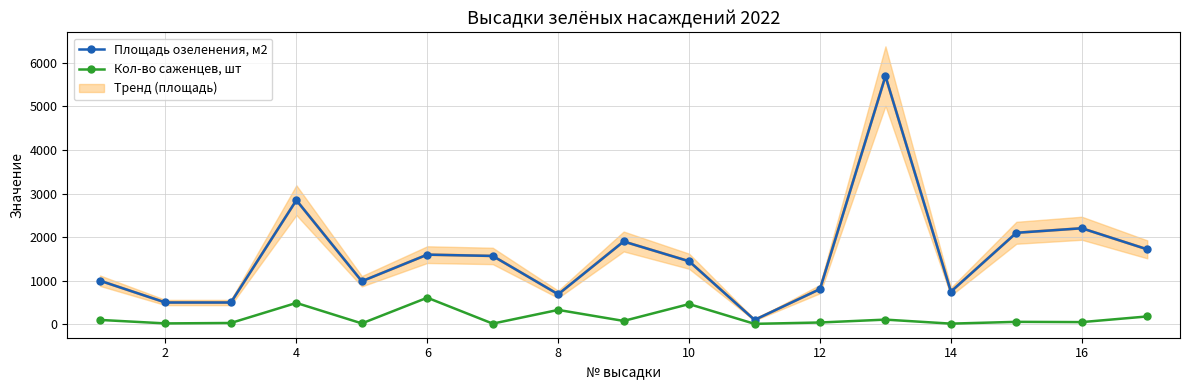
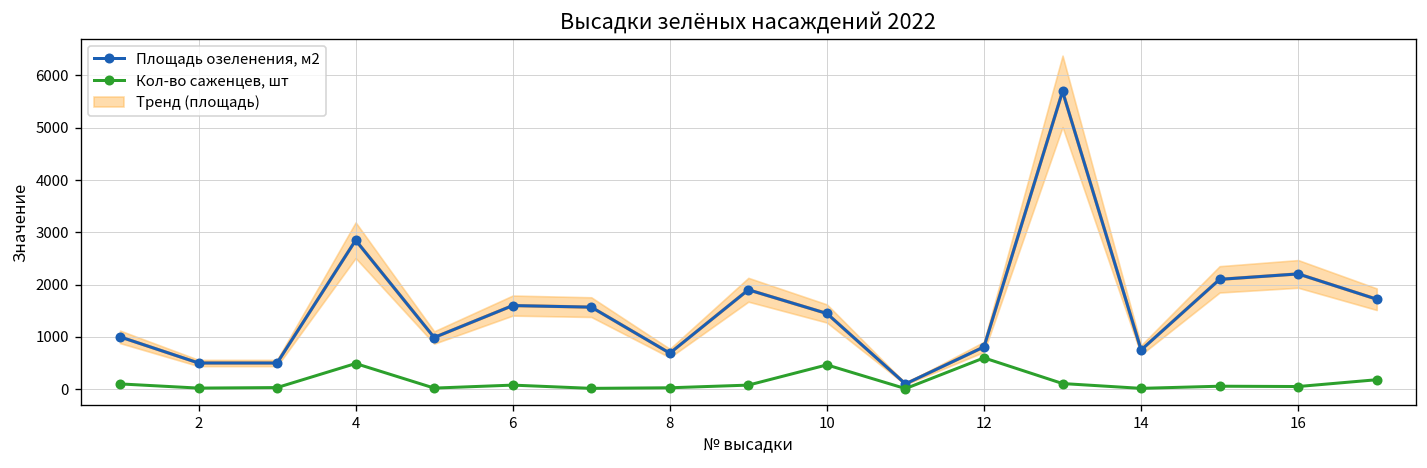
Кол-во саженцев, шт, 6: 600 -> 100
Кол-во саженцев, шт, 8: 300 -> 0
Кол-во саженцев, шт, 12: 0 -> 600
